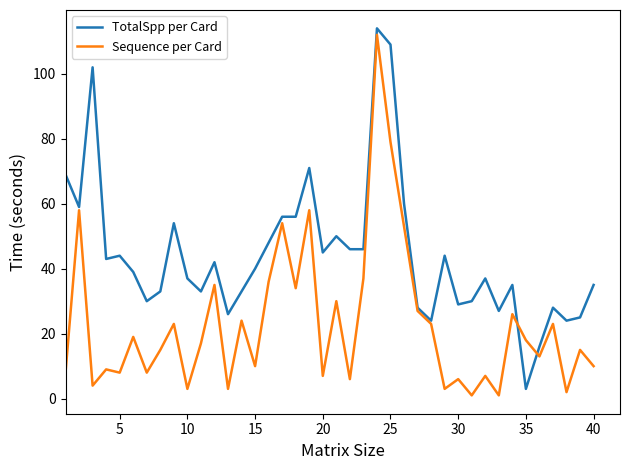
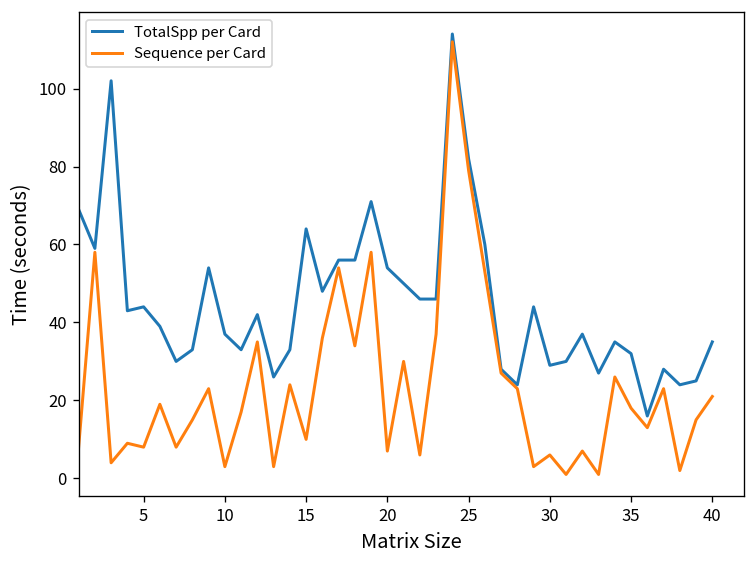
TotalSpp per Card, 15: 40 -> 64
TotalSpp per Card, 20: 45 -> 54
TotalSpp per Card, 25: 109 -> 82
TotalSpp per Card, 35: 3 -> 32
Sequence per Card, 40: 10 -> 21
